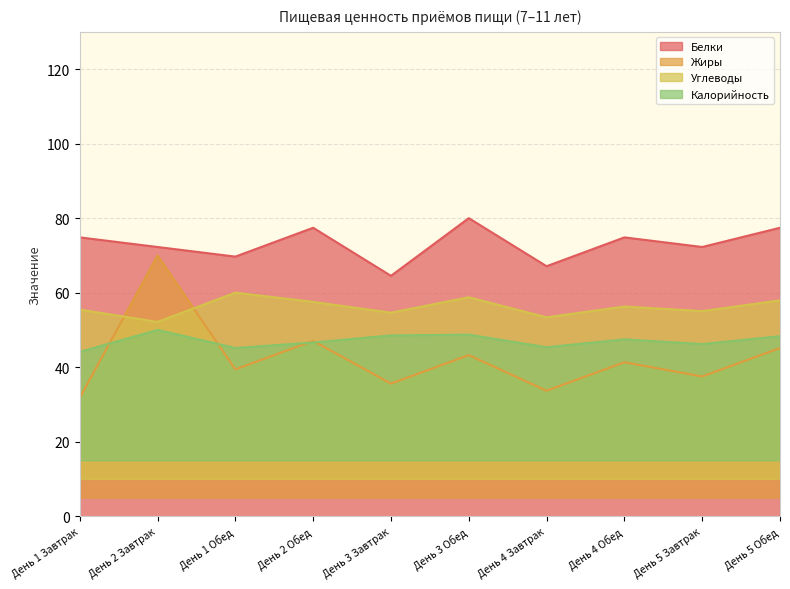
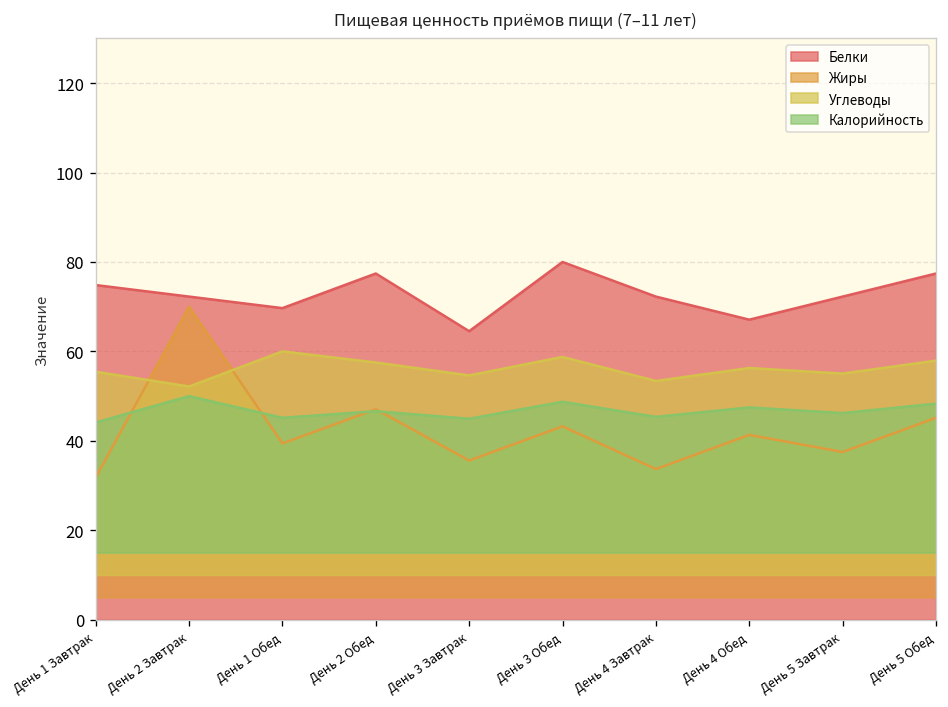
Калорийность, День 3 Завтрак: 49 -> 45
Белки, День 4 Завтрак: 67 -> 72
Белки, День 4 Обед: 75 -> 67
